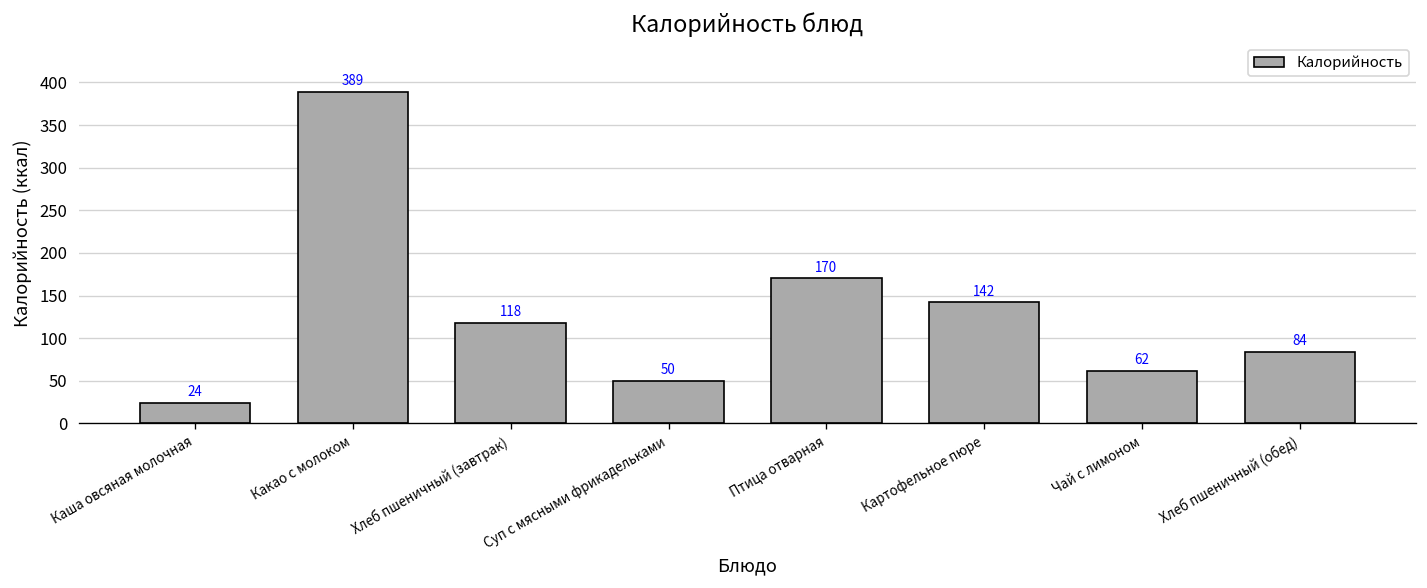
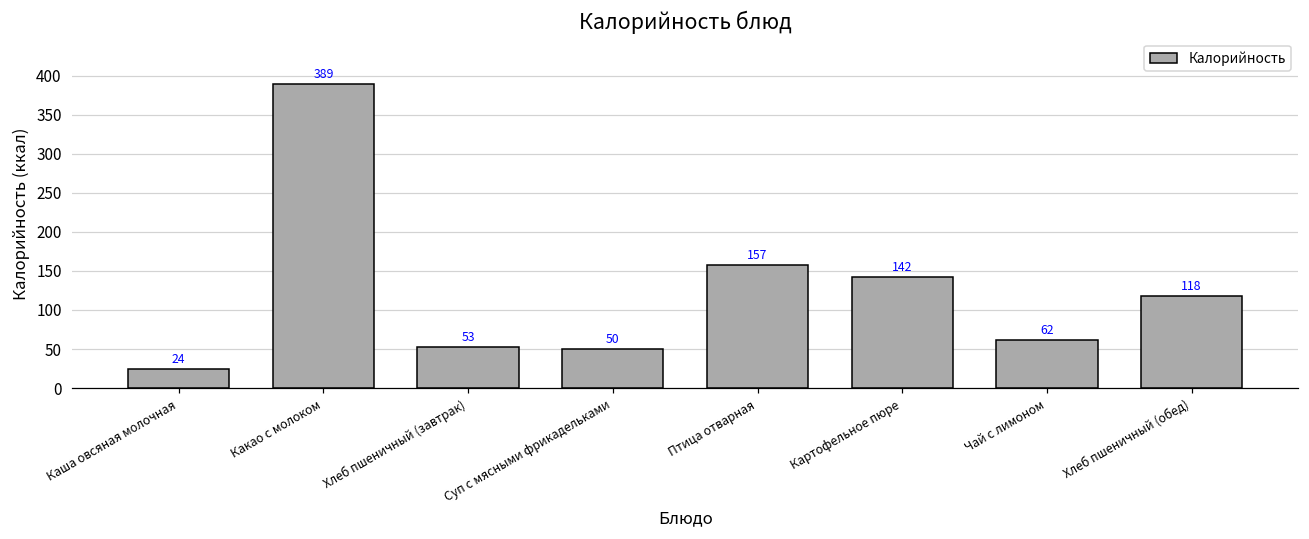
Хлеб пшеничный (завтрак): 118 -> 53
Птица отварная: 170 -> 157
Хлеб пшеничный (обед): 84 -> 118
